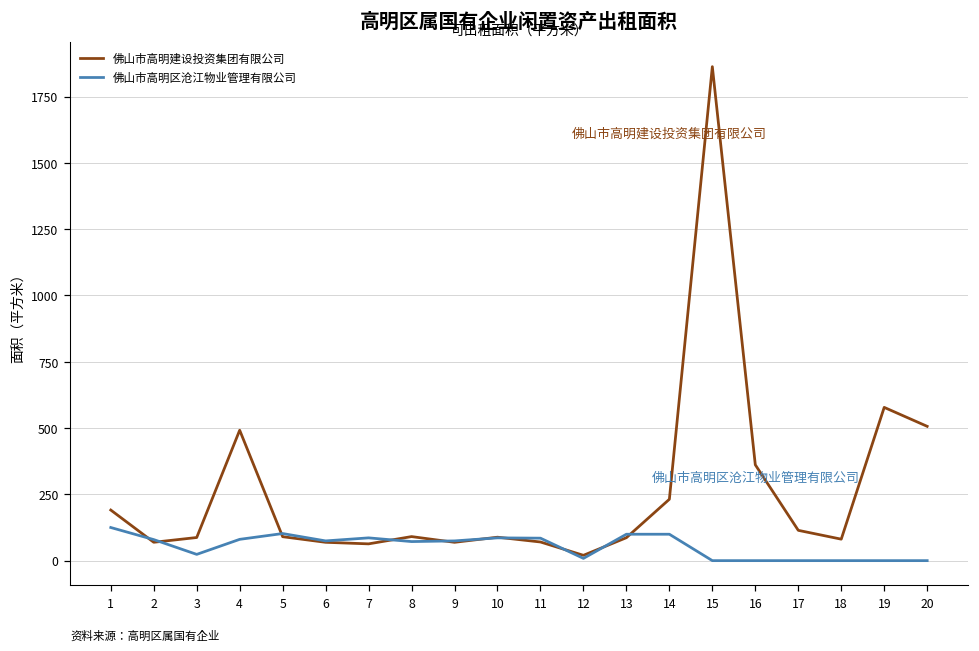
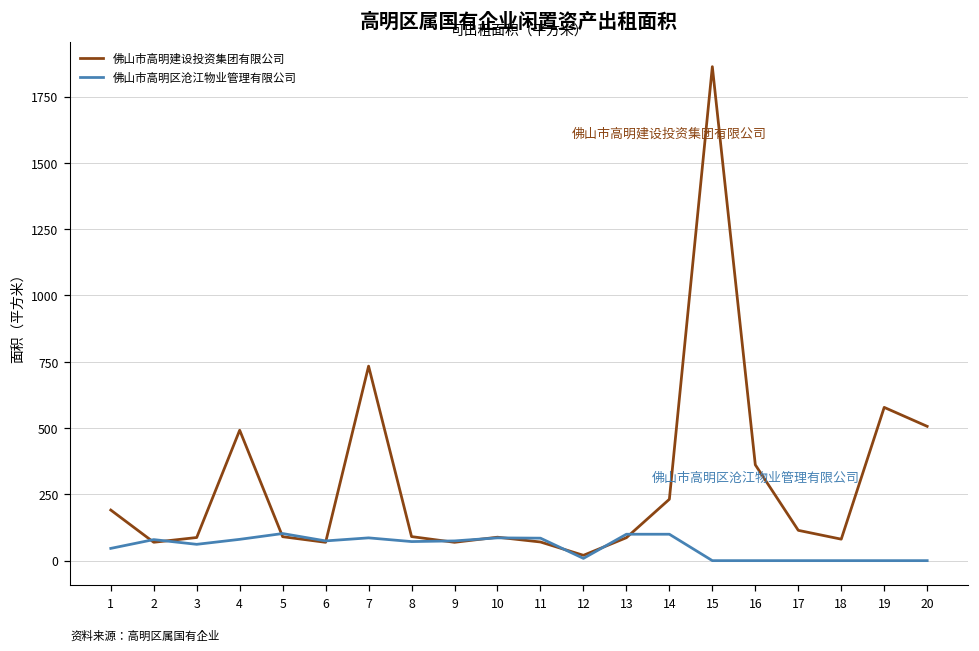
佛山市高明区沧江物业管理有限公司, 1: 120 -> 50
佛山市高明区沧江物业管理有限公司, 3: 20 -> 60
佛山市高明建设投资集团有限公司, 7: 60 -> 730
